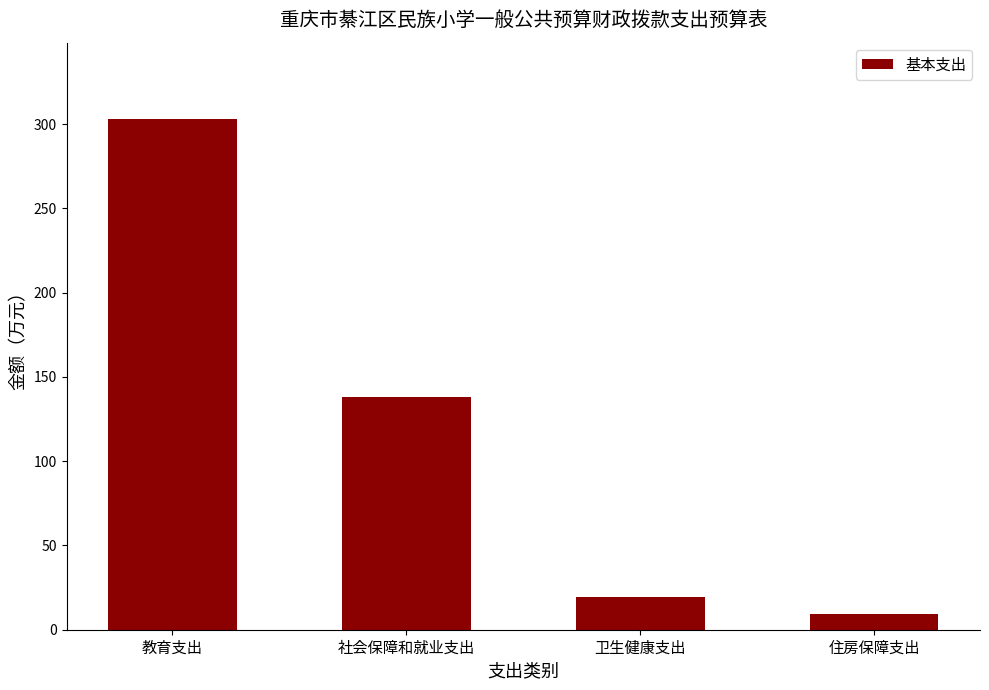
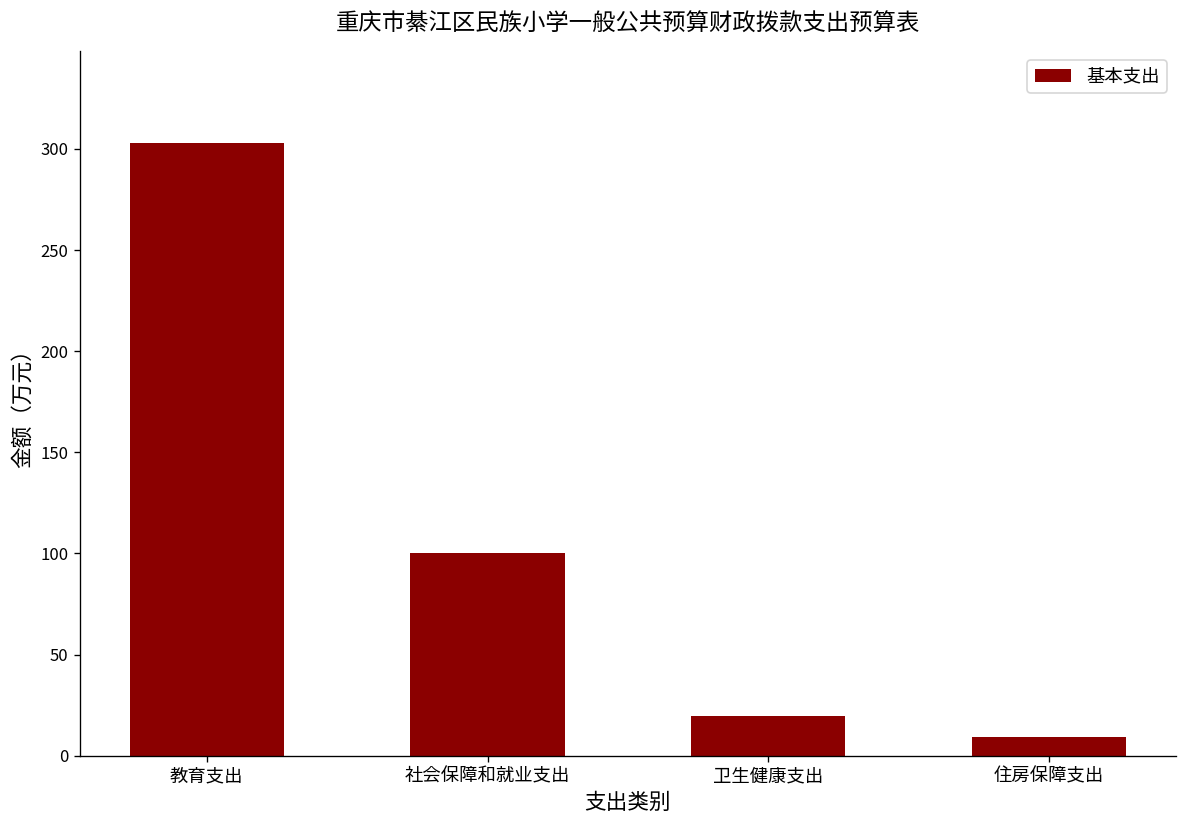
社会保障和就业支出: 138 -> 100
